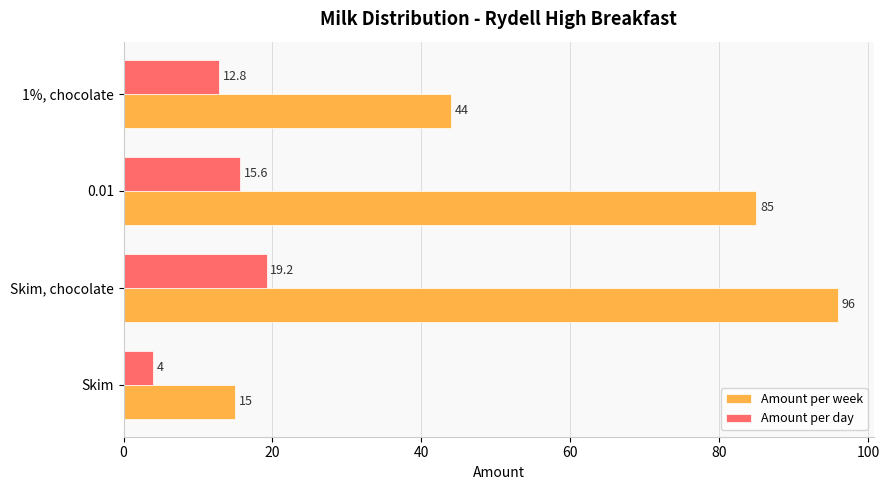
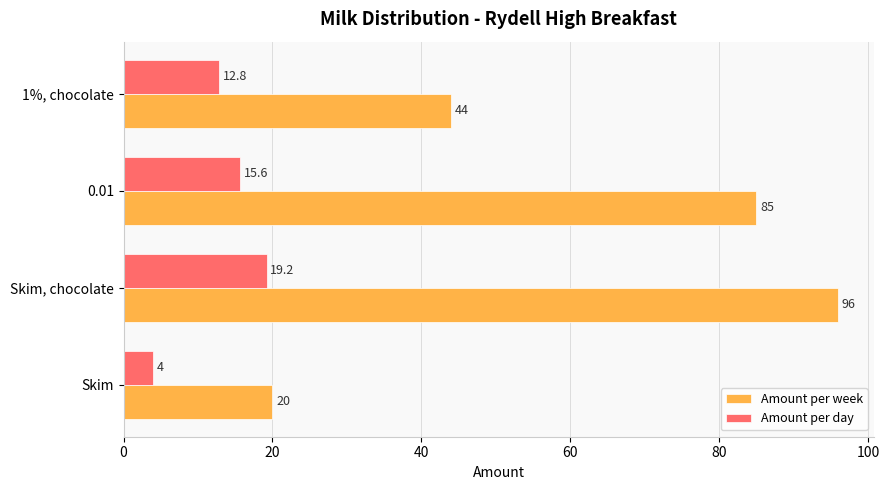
Amount per week, Skim: 15 -> 20
